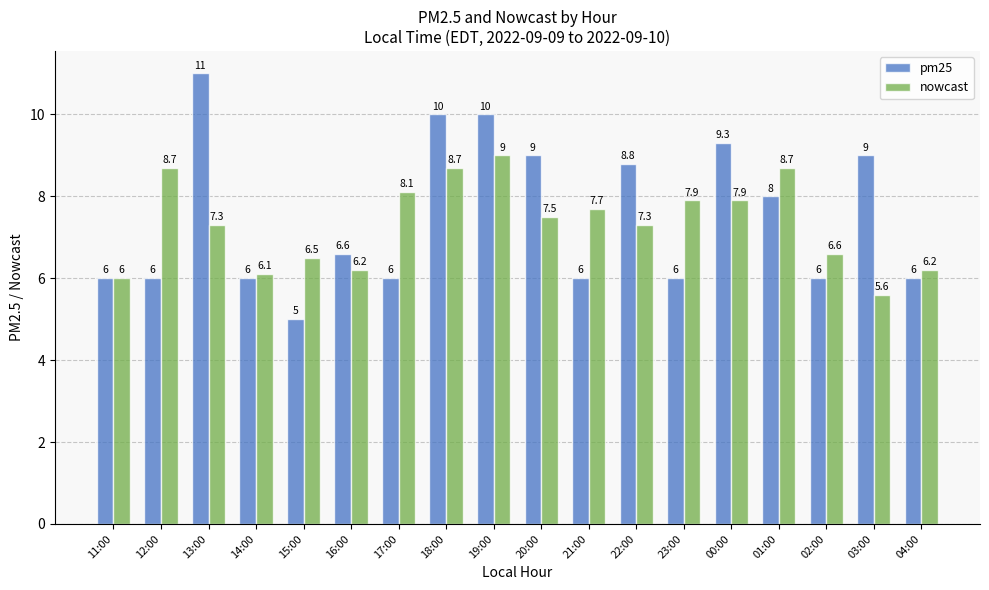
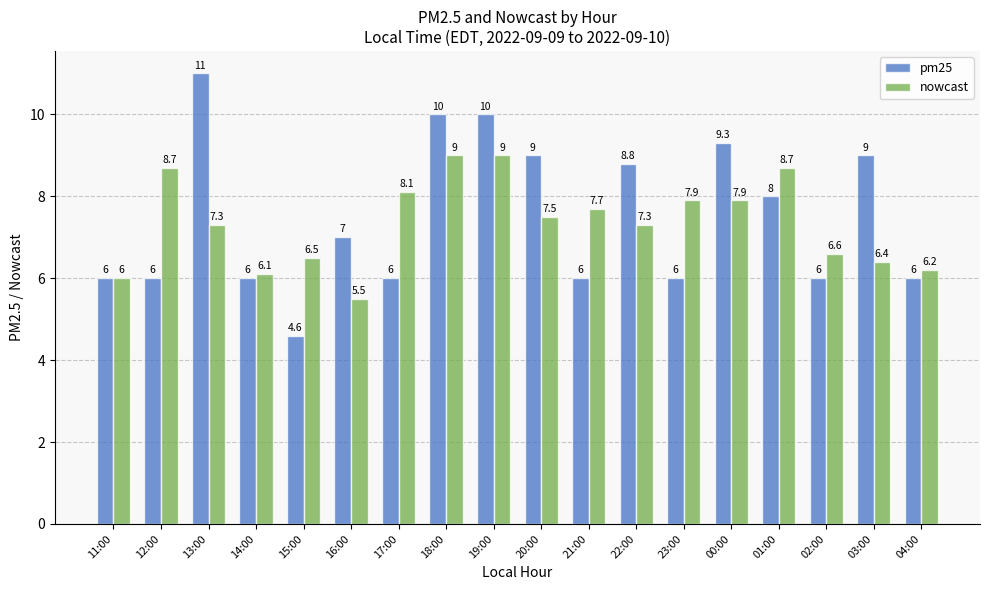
pm25, 15:00: 5 -> 4.6
pm25, 16:00: 6.6 -> 7
nowcast, 16:00: 6.2 -> 5.5
nowcast, 18:00: 8.7 -> 9
nowcast, 03:00: 5.6 -> 6.4
